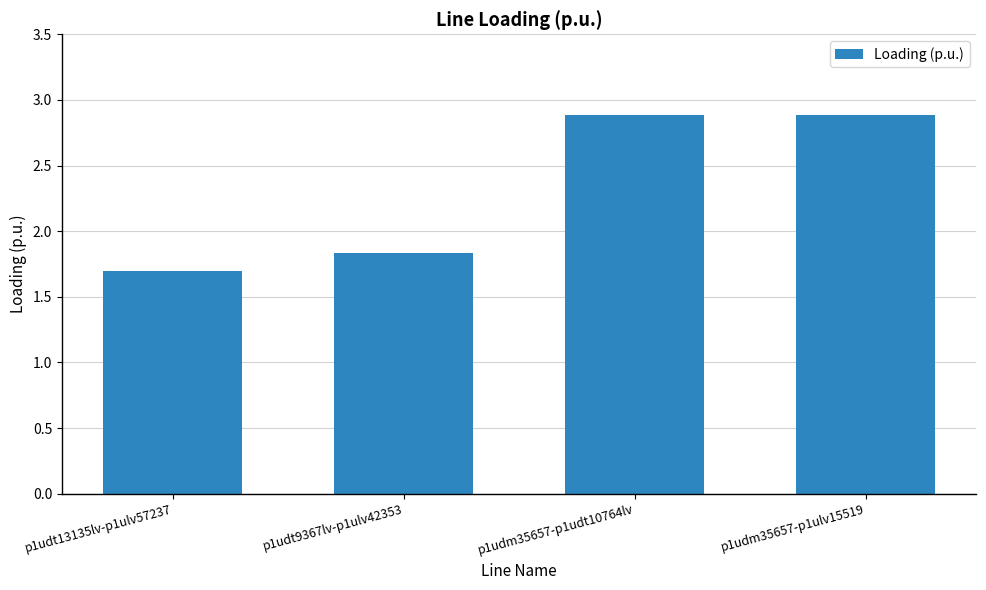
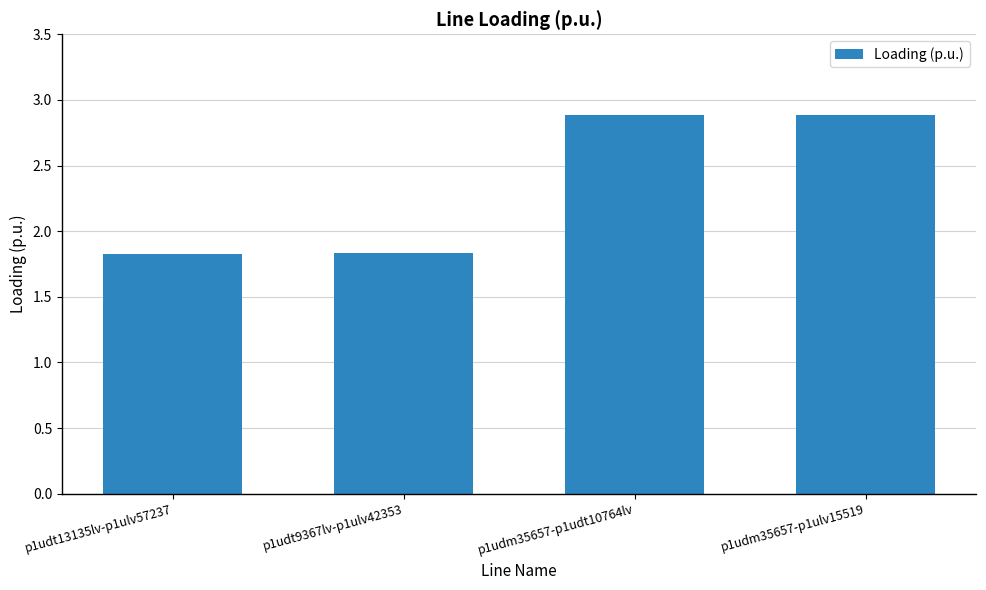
p1udt13135lv-p1ulv57237: 1.70 -> 1.83
